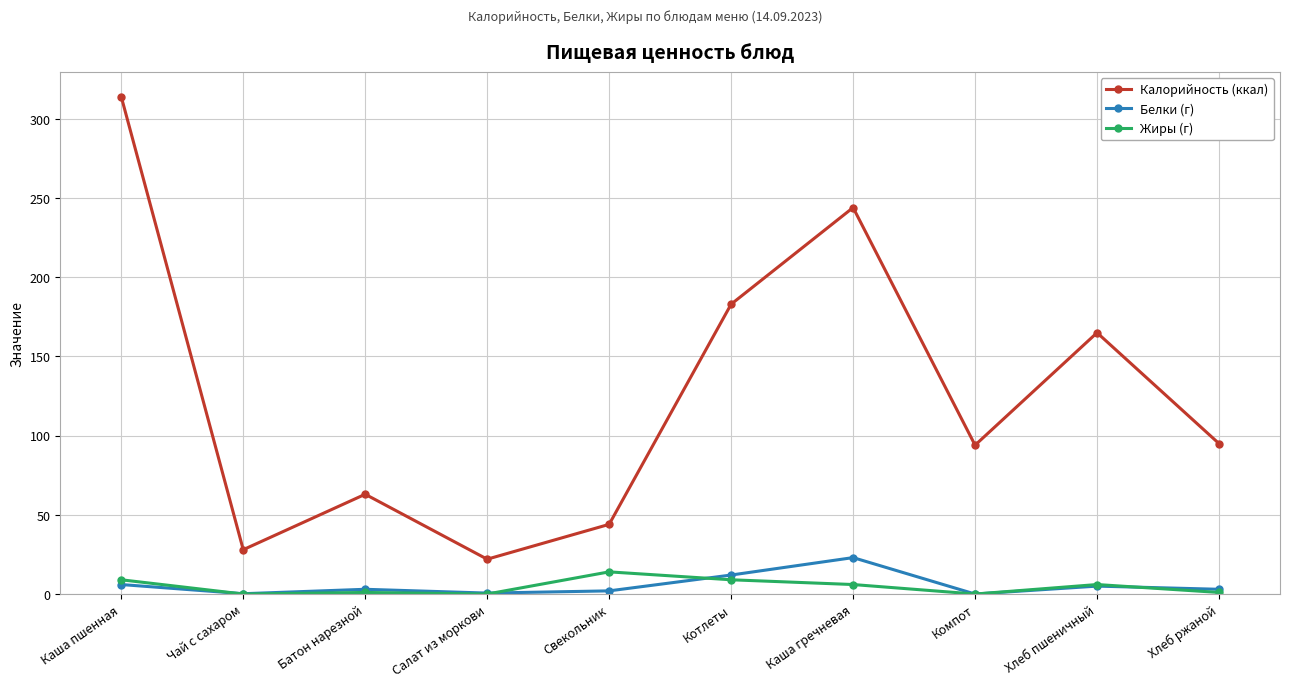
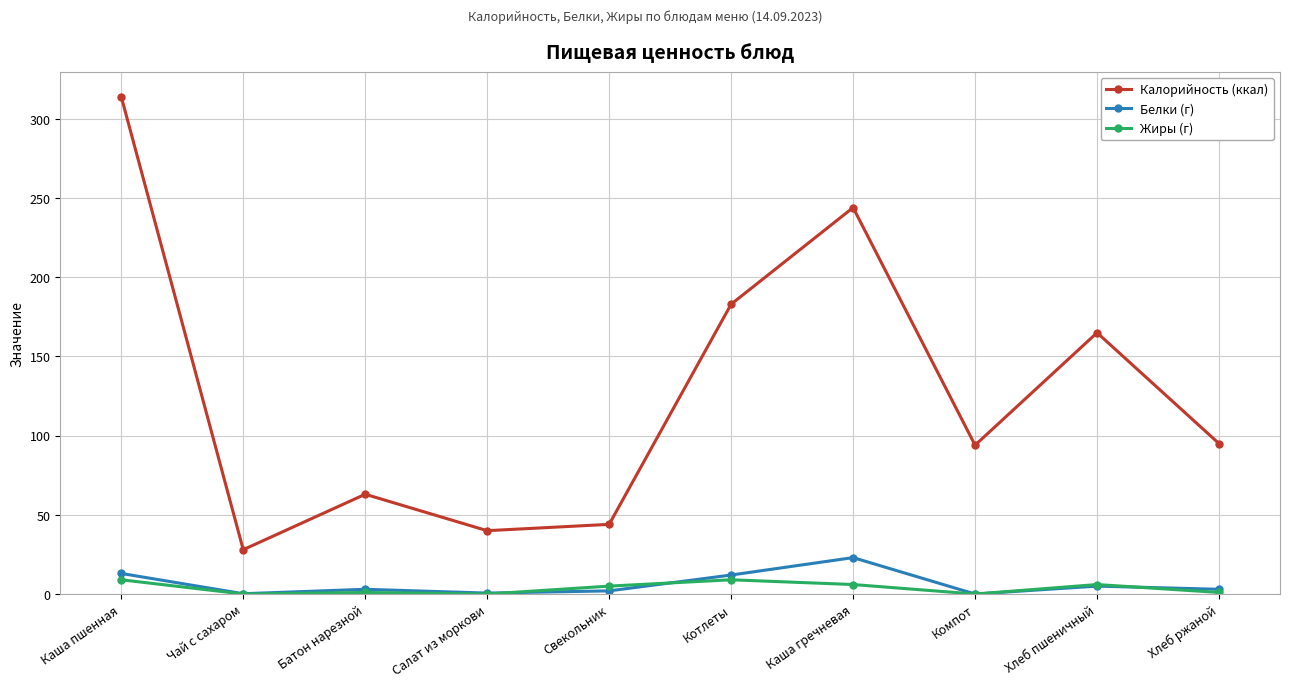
Белки (г), Каша пшенная: 6 -> 13
Калорийность (ккал), Салат из моркови: 22 -> 40
Жиры (г), Свекольник: 14 -> 5
